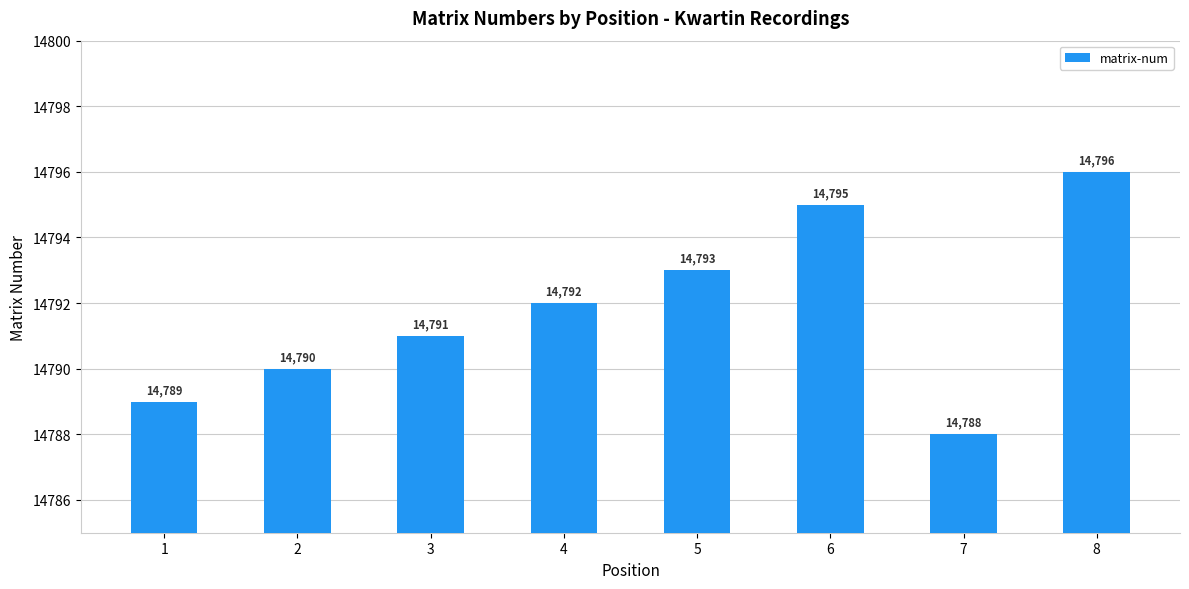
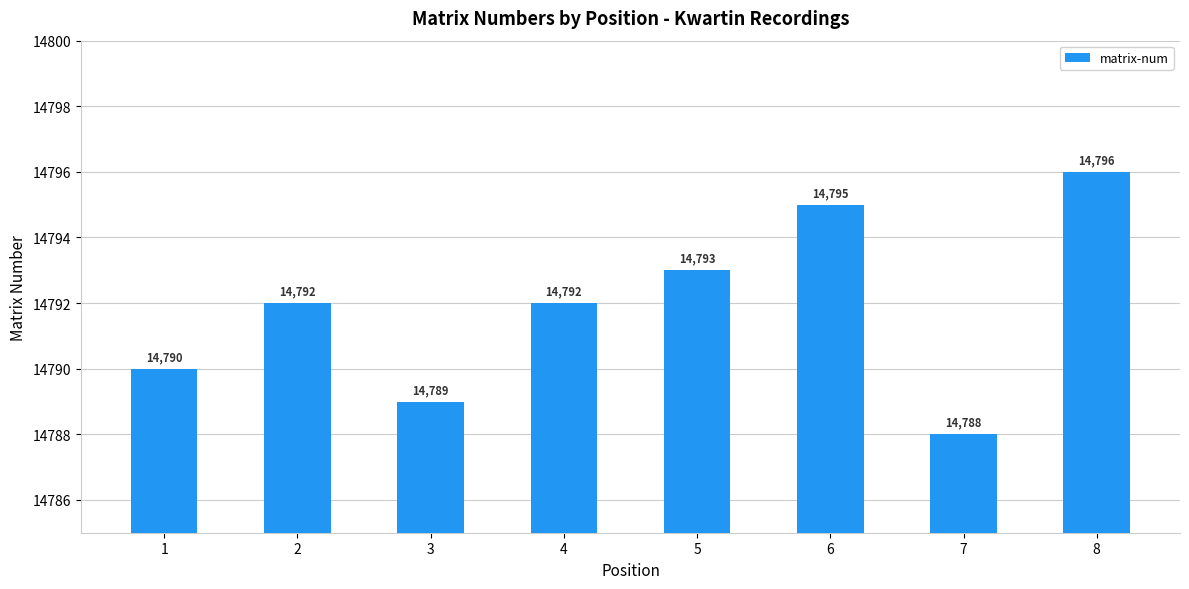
1: 14,789 -> 14,790
2: 14,790 -> 14,792
3: 14,791 -> 14,789
